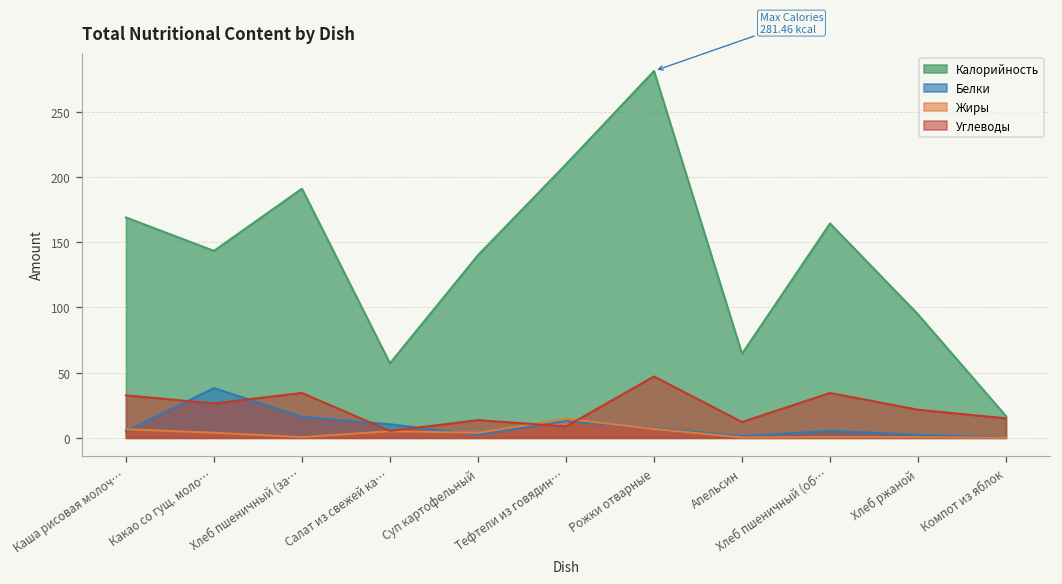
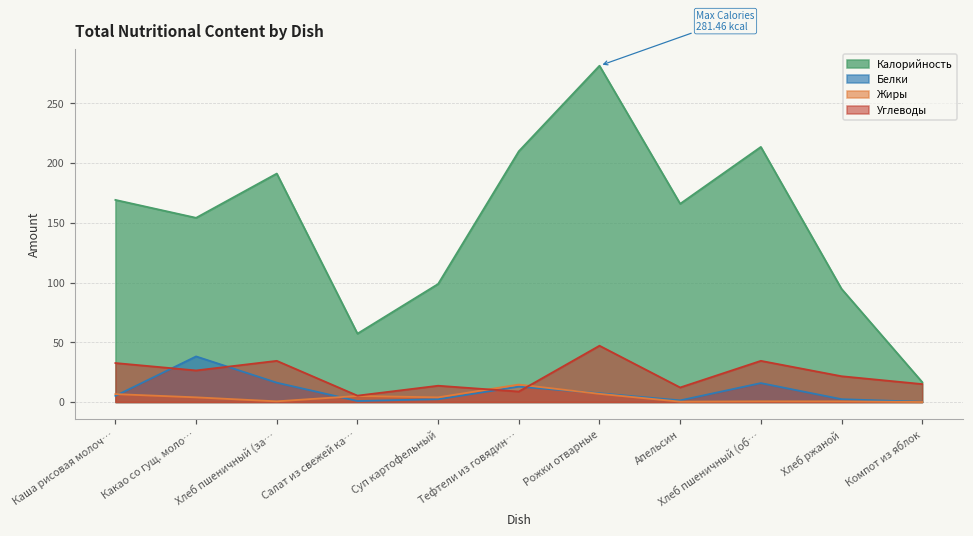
Калорийность, Какао со гущ. моло…: 143 -> 154
Белки, Салат из свежей ка…: 10 -> 1
Калорийность, Суп картофельный: 140 -> 99
Калорийность, Апельсин: 65 -> 166
Калорийность, Хлеб пшеничный (об…: 165 -> 214
Белки, Хлеб пшеничный (об…: 5 -> 16
